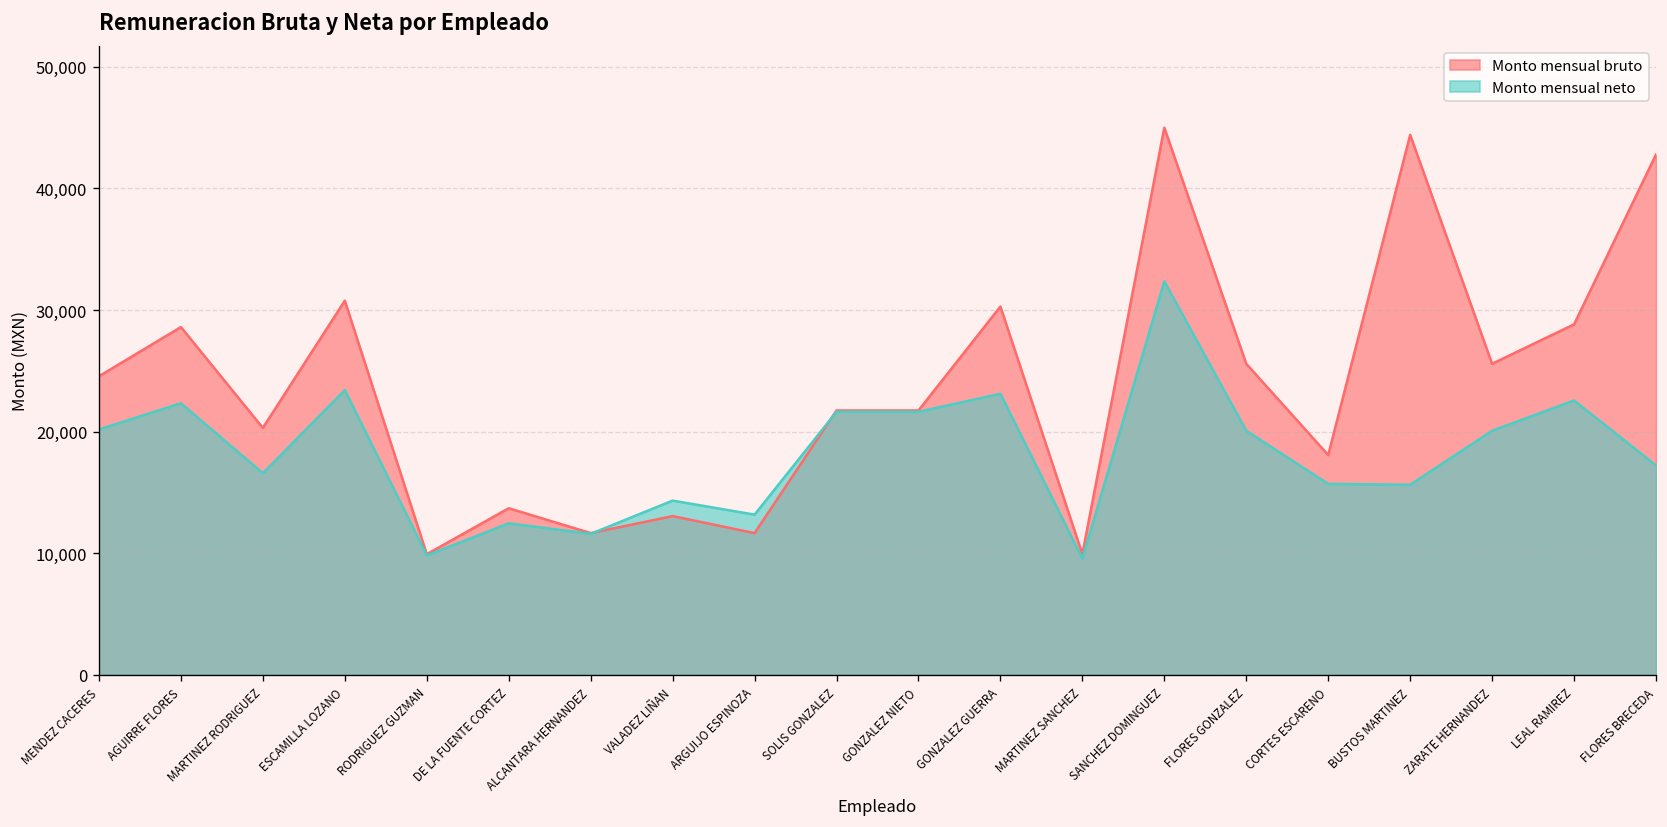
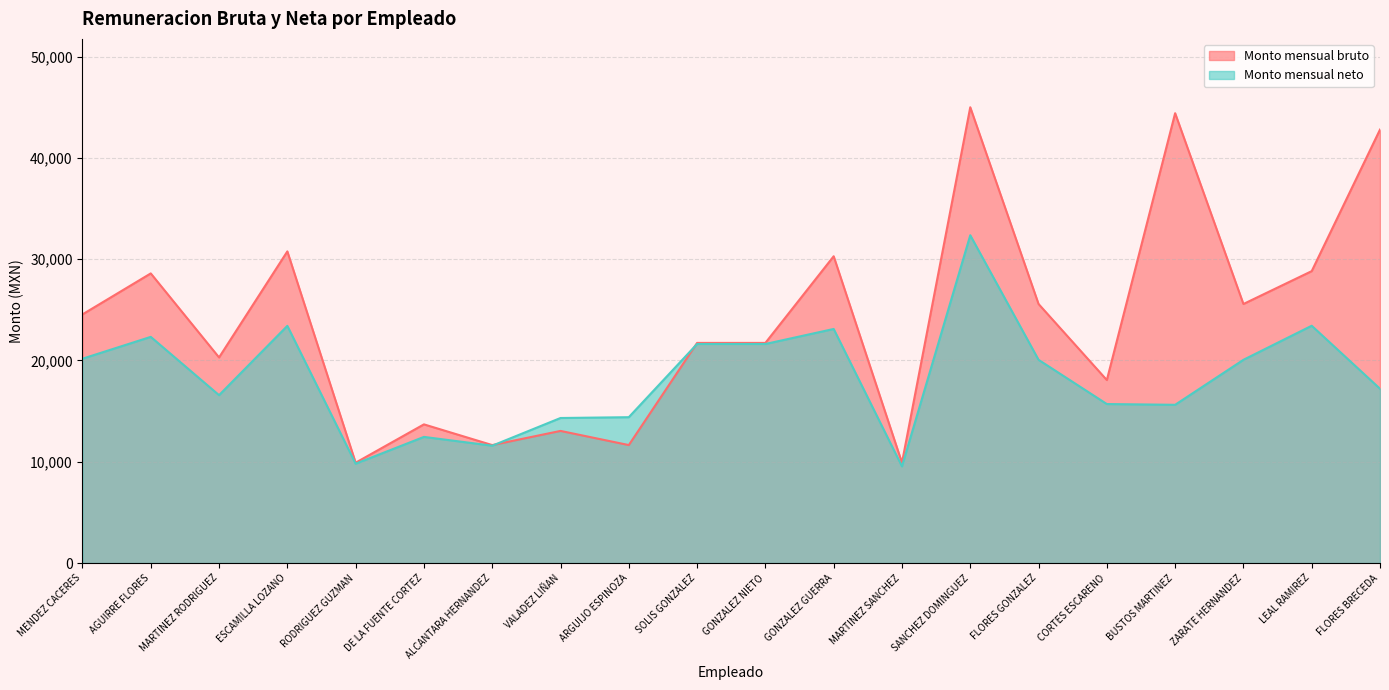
Monto mensual neto, ARGUIJO ESPINOZA: 13,200 -> 14,400
Monto mensual neto, LEAL RAMIREZ: 22,600 -> 23,400
